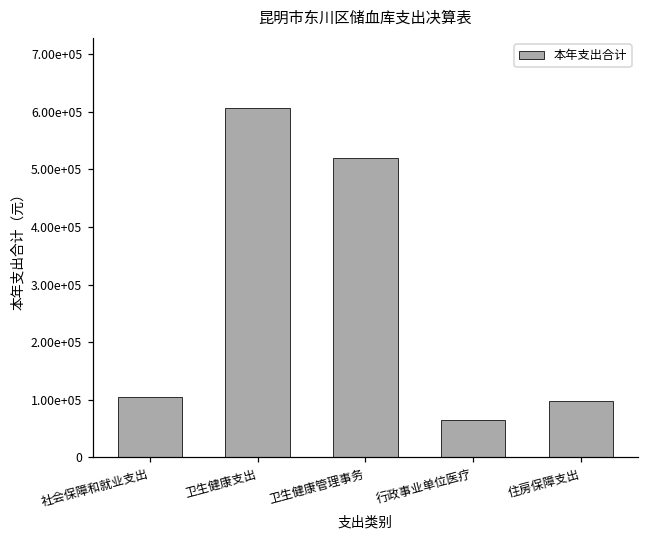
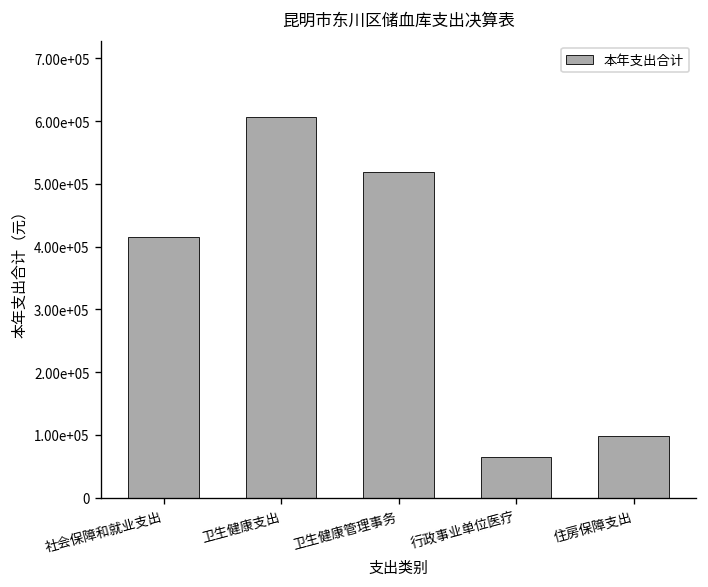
社会保障和就业支出: 100000 -> 420000
